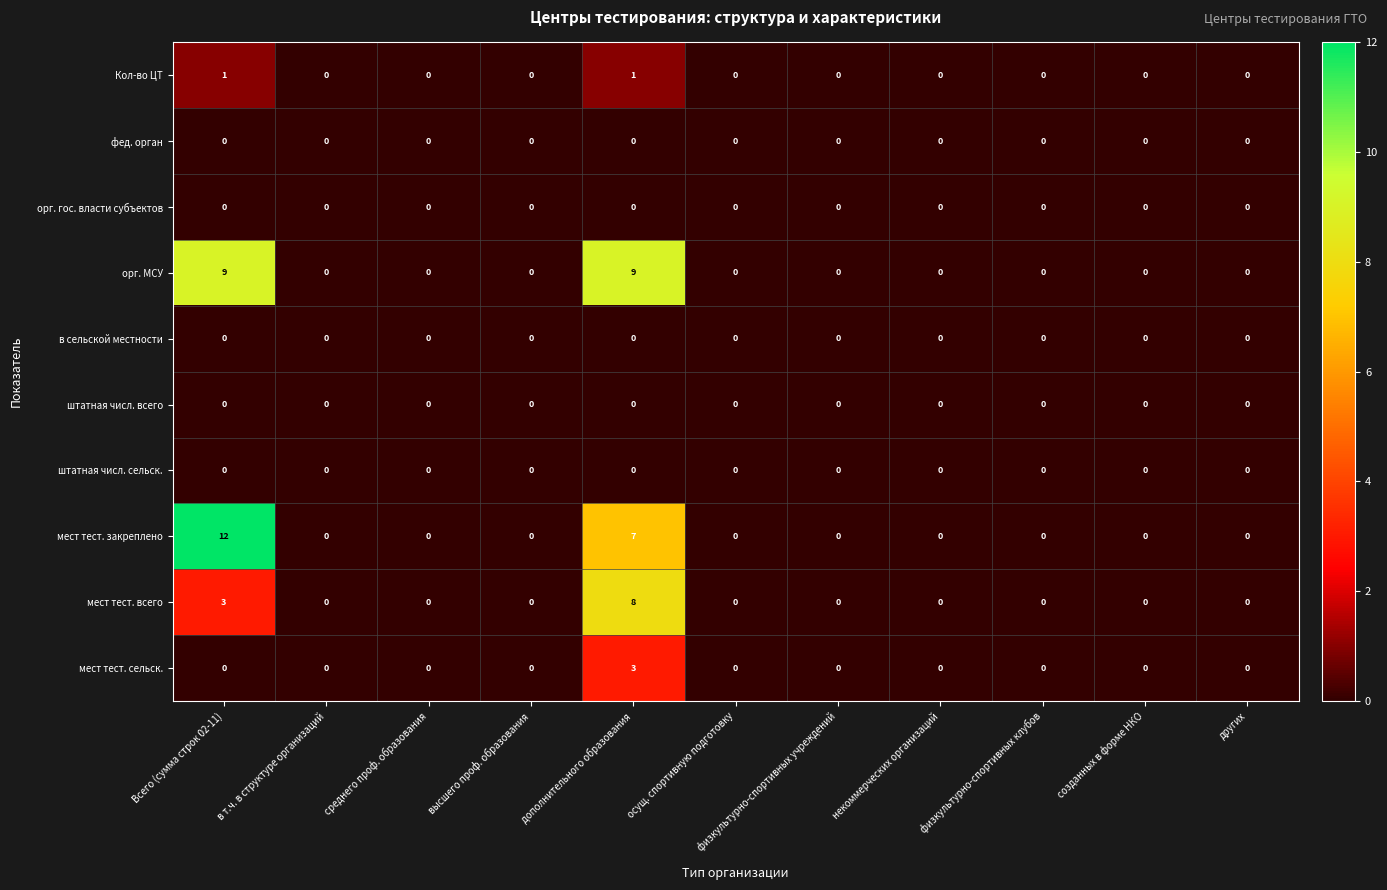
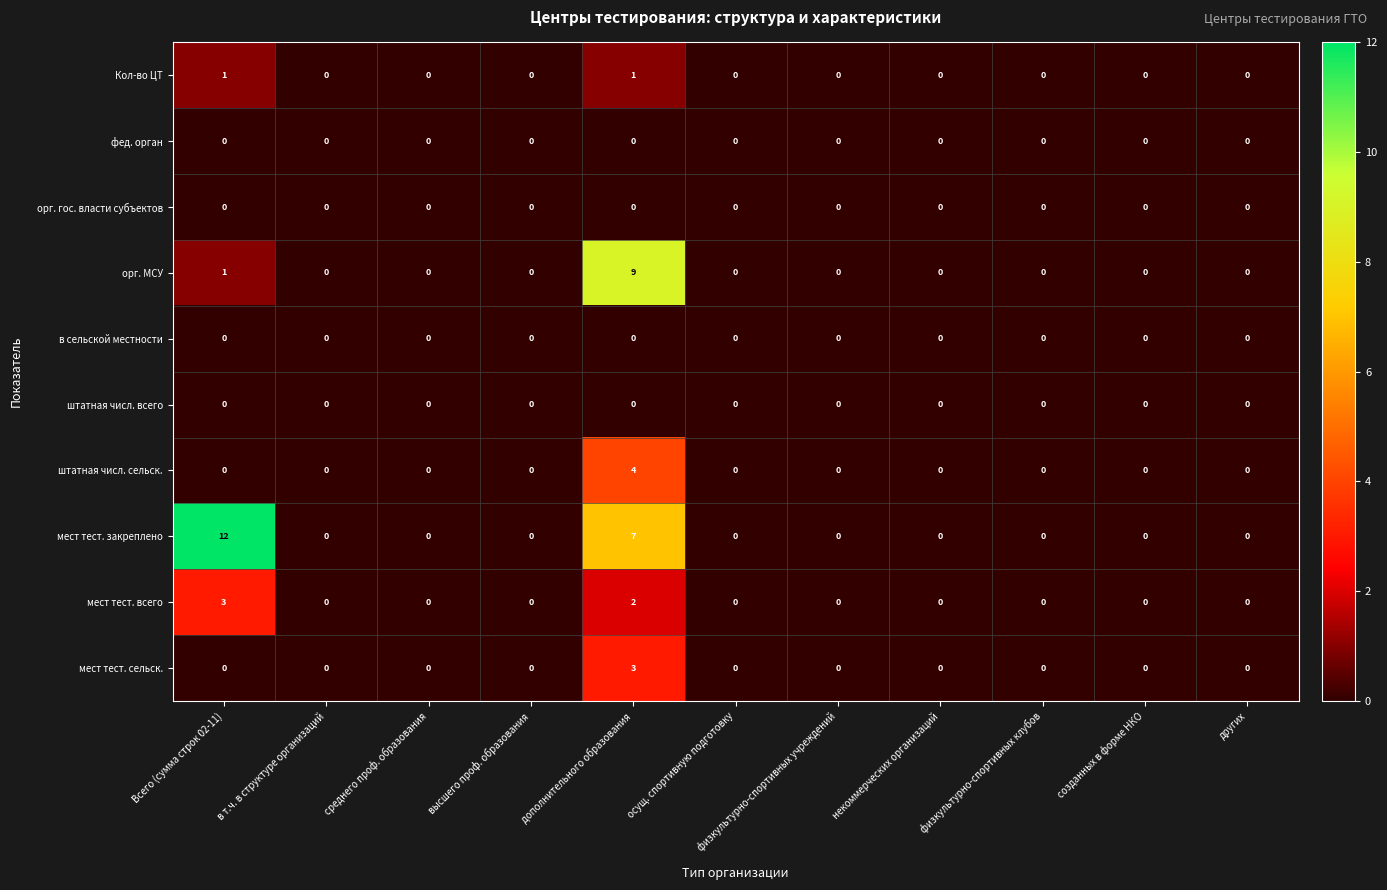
орг. МСУ, Всего (сумма строк 02-11): 9 -> 1
штатная числ. сельск., дополнительного образования: 0 -> 4
мест тест. всего, дополнительного образования: 8 -> 2
